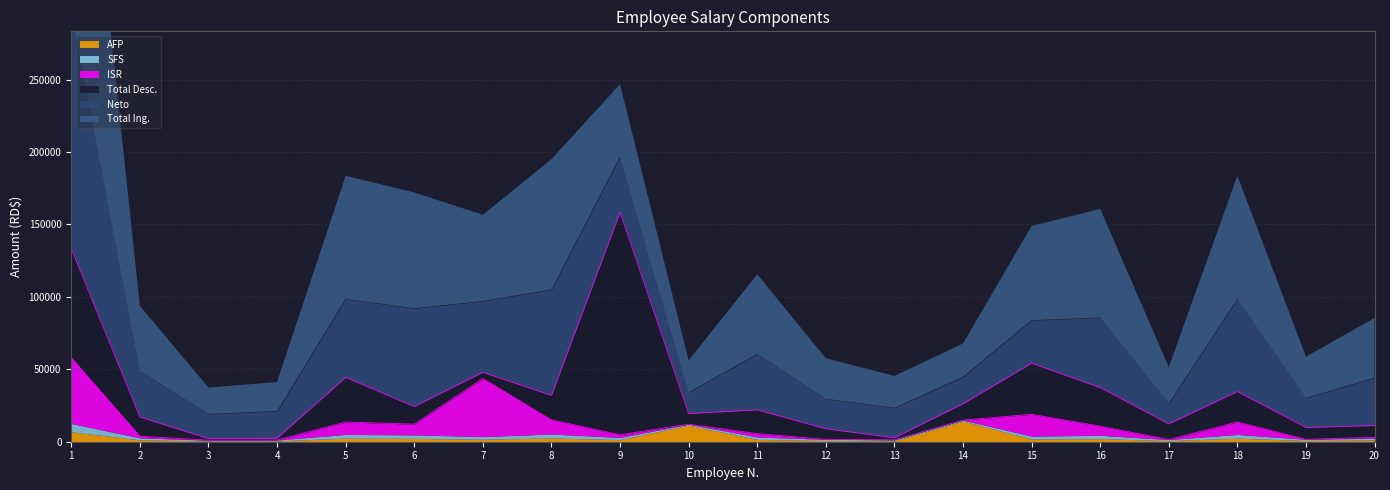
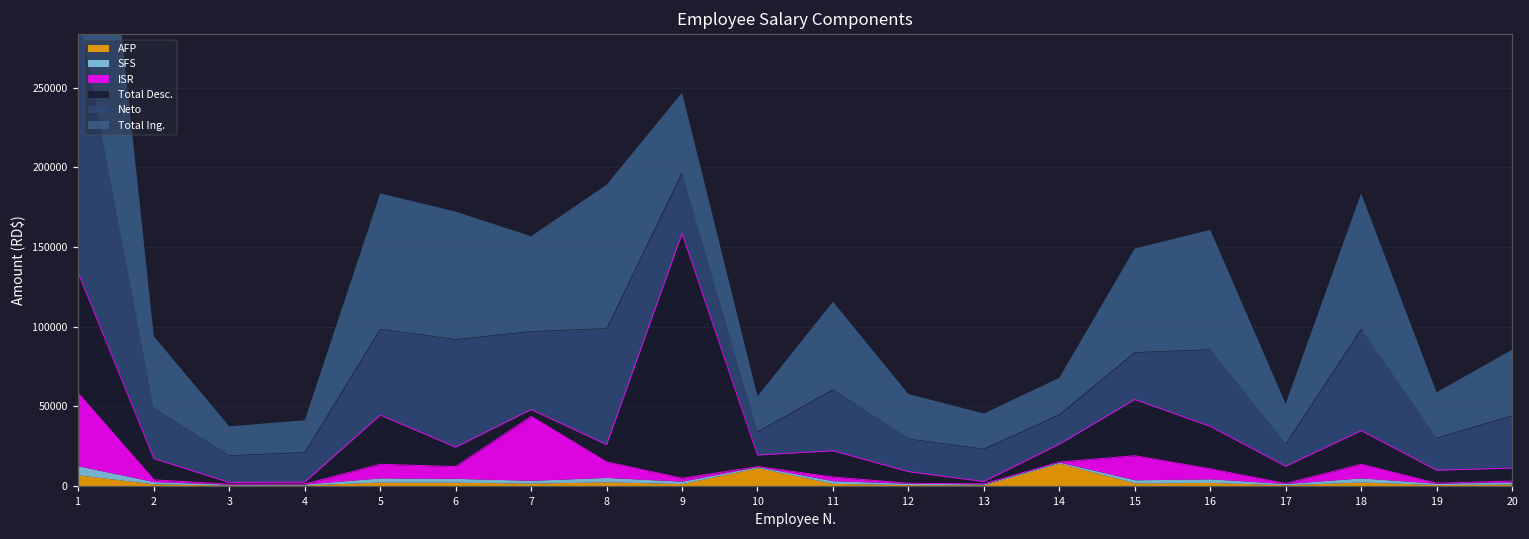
Total Desc., 8: 17000 -> 11000
